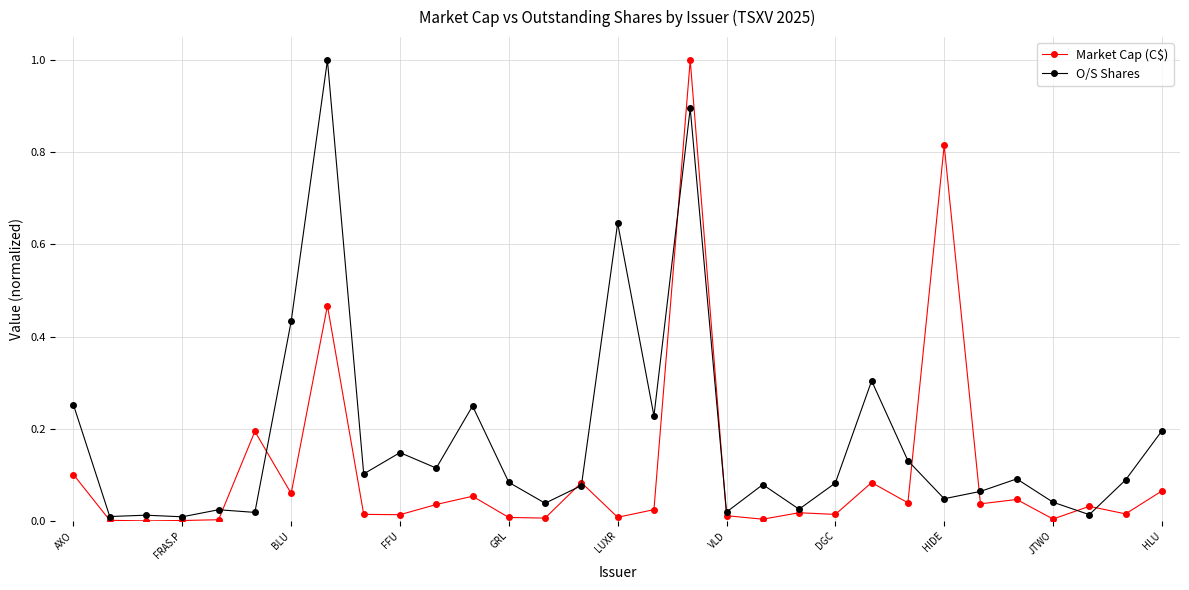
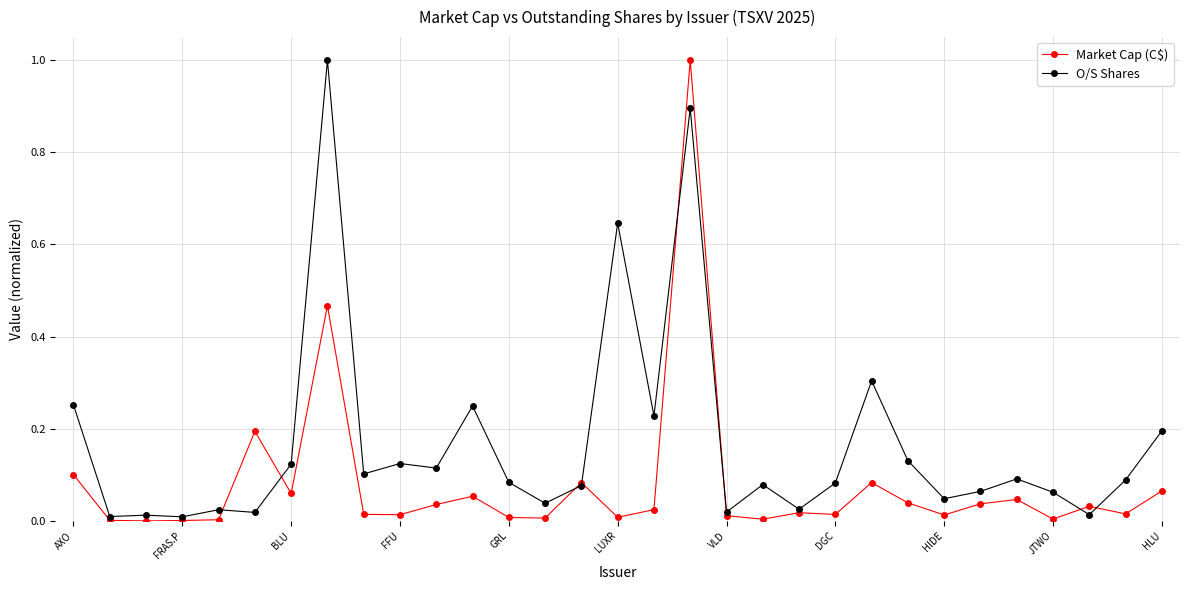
O/S Shares, BLU: 0.43 -> 0.12
O/S Shares, FFU: 0.15 -> 0.12
Market Cap (C$), HIDE: 0.82 -> 0.01
O/S Shares, JTWO: 0.04 -> 0.06
